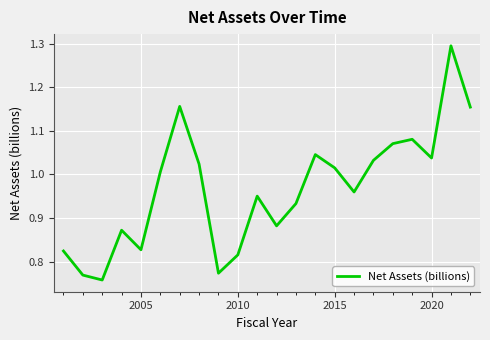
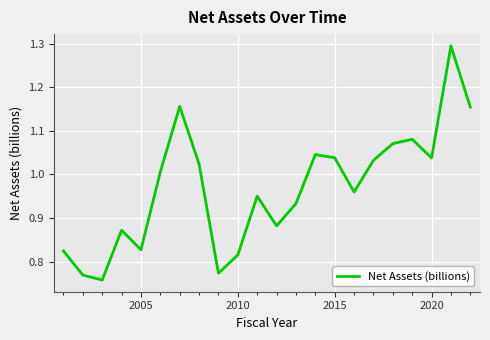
2015: 1.01 -> 1.04
